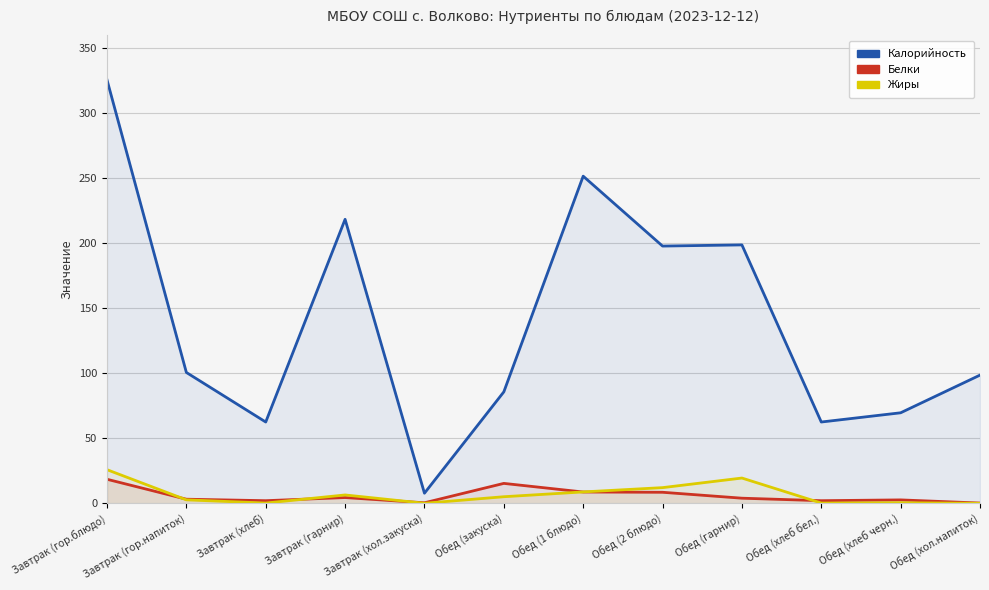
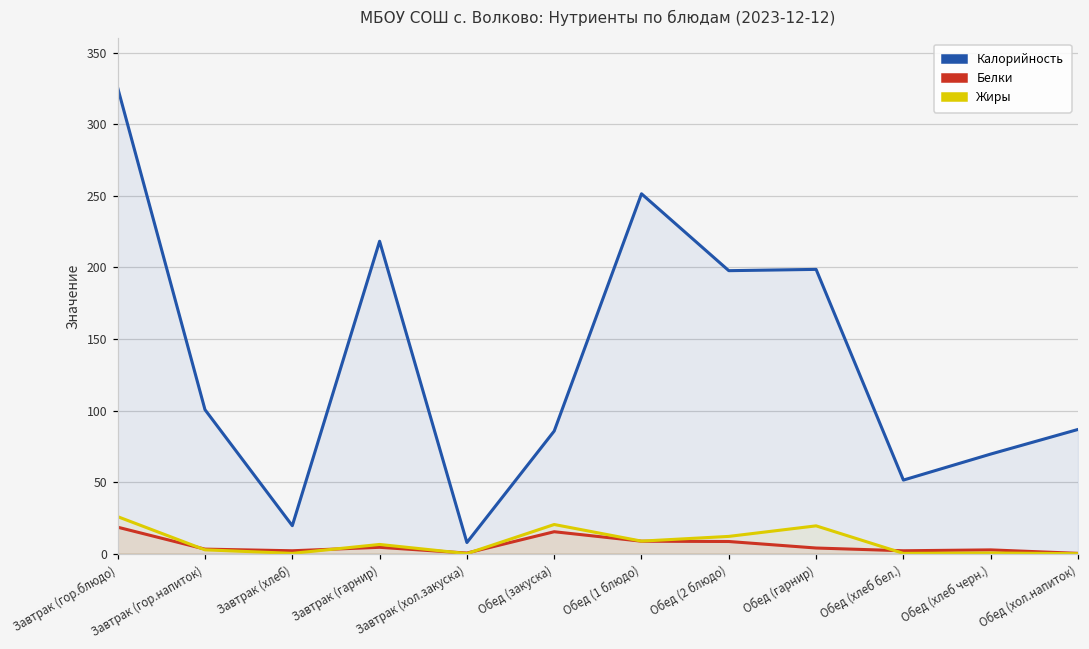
Калорийность, Завтрак (хлеб): 63 -> 20
Жиры, Обед (закуска): 5 -> 20
Калорийность, Обед (хлеб бел.): 63 -> 51
Калорийность, Обед (хол.напиток): 99 -> 87
